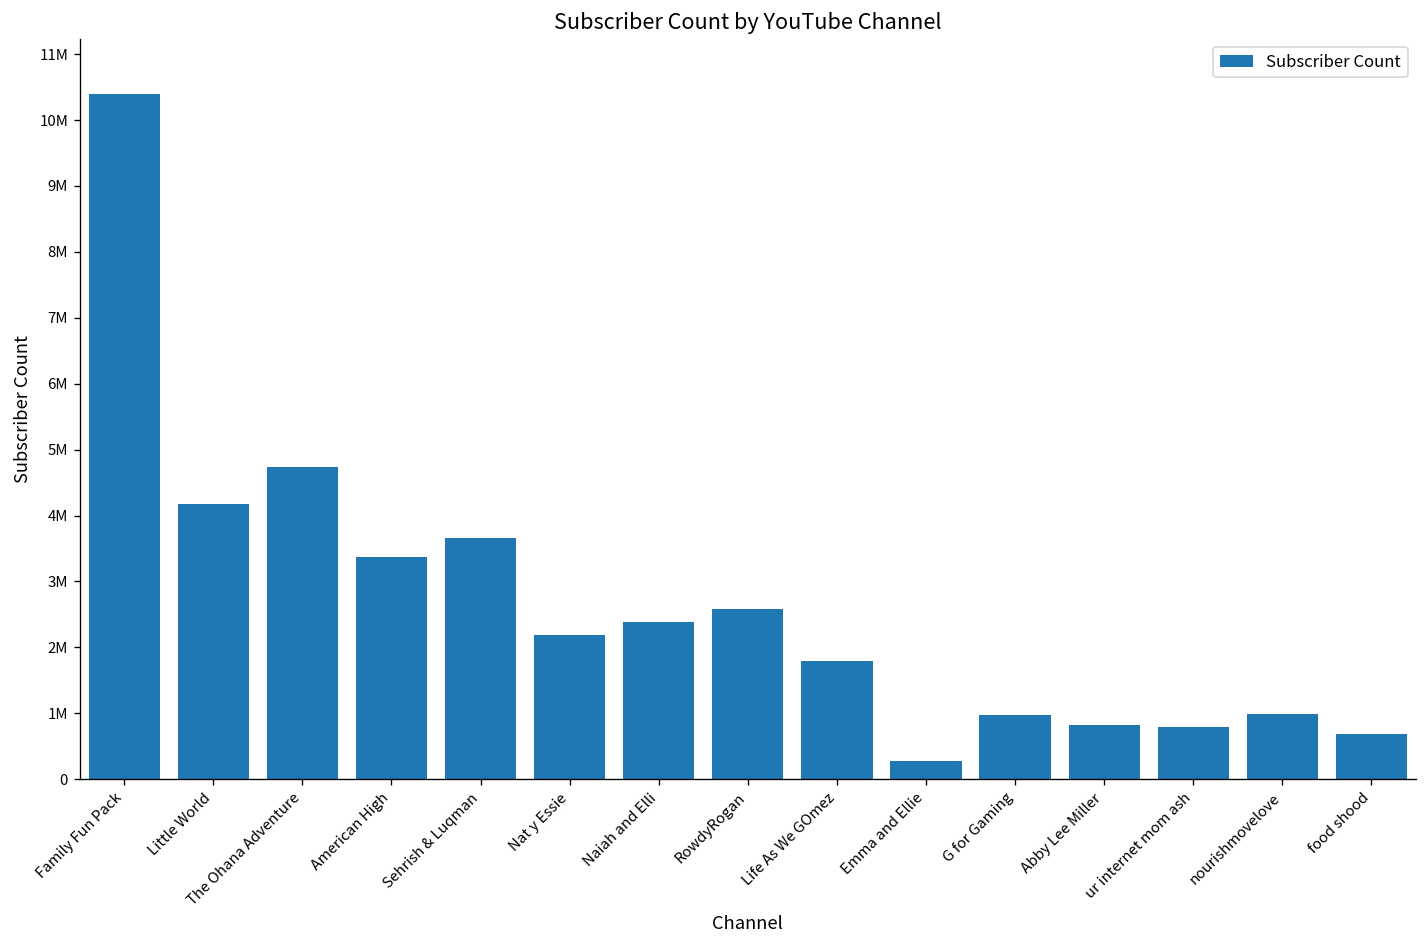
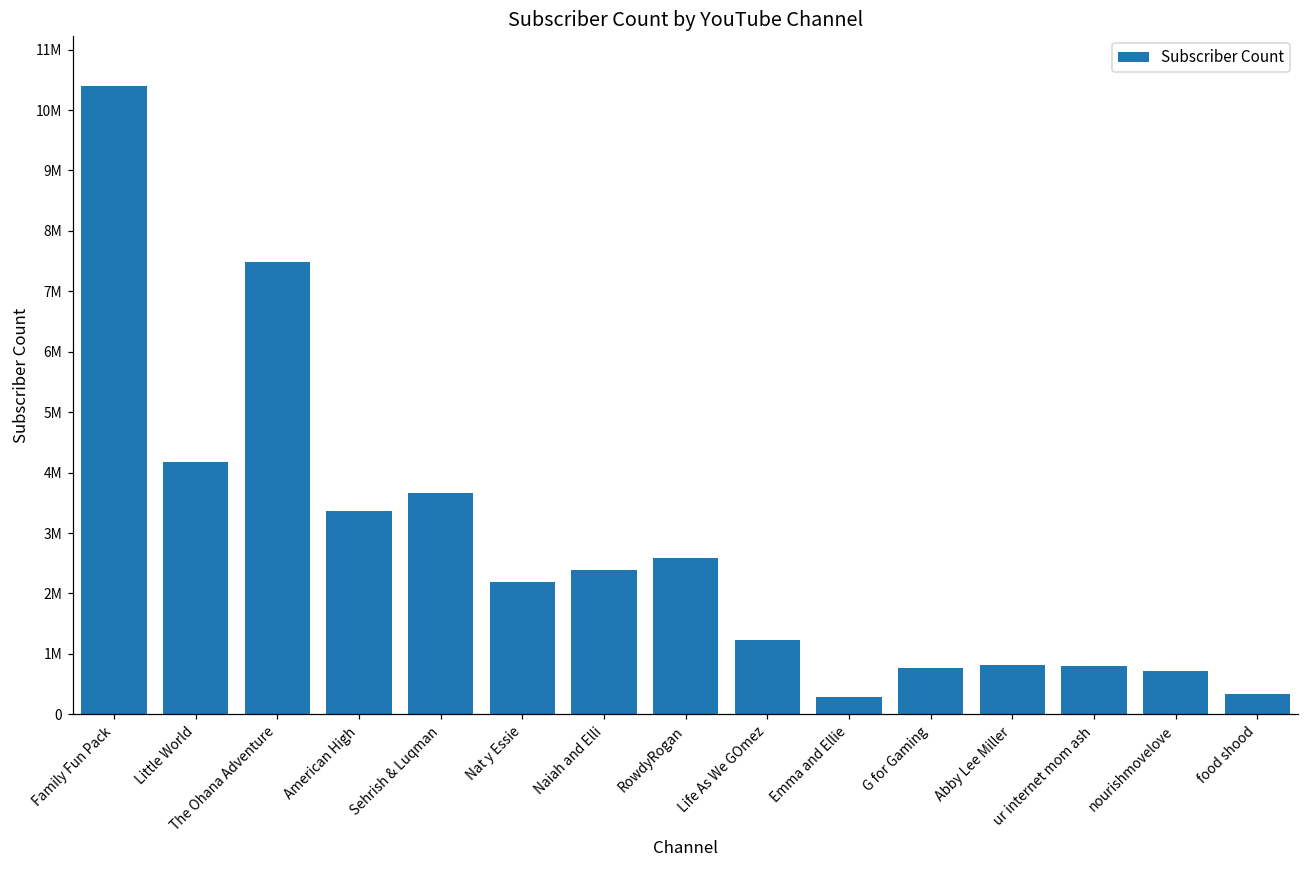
The Ohana Adventure: 4700000 -> 7500000
Life As We GOmez: 1800000 -> 1200000
G for Gaming: 1000000 -> 800000
nourishmovelove: 1000000 -> 700000
food shood: 700000 -> 300000
